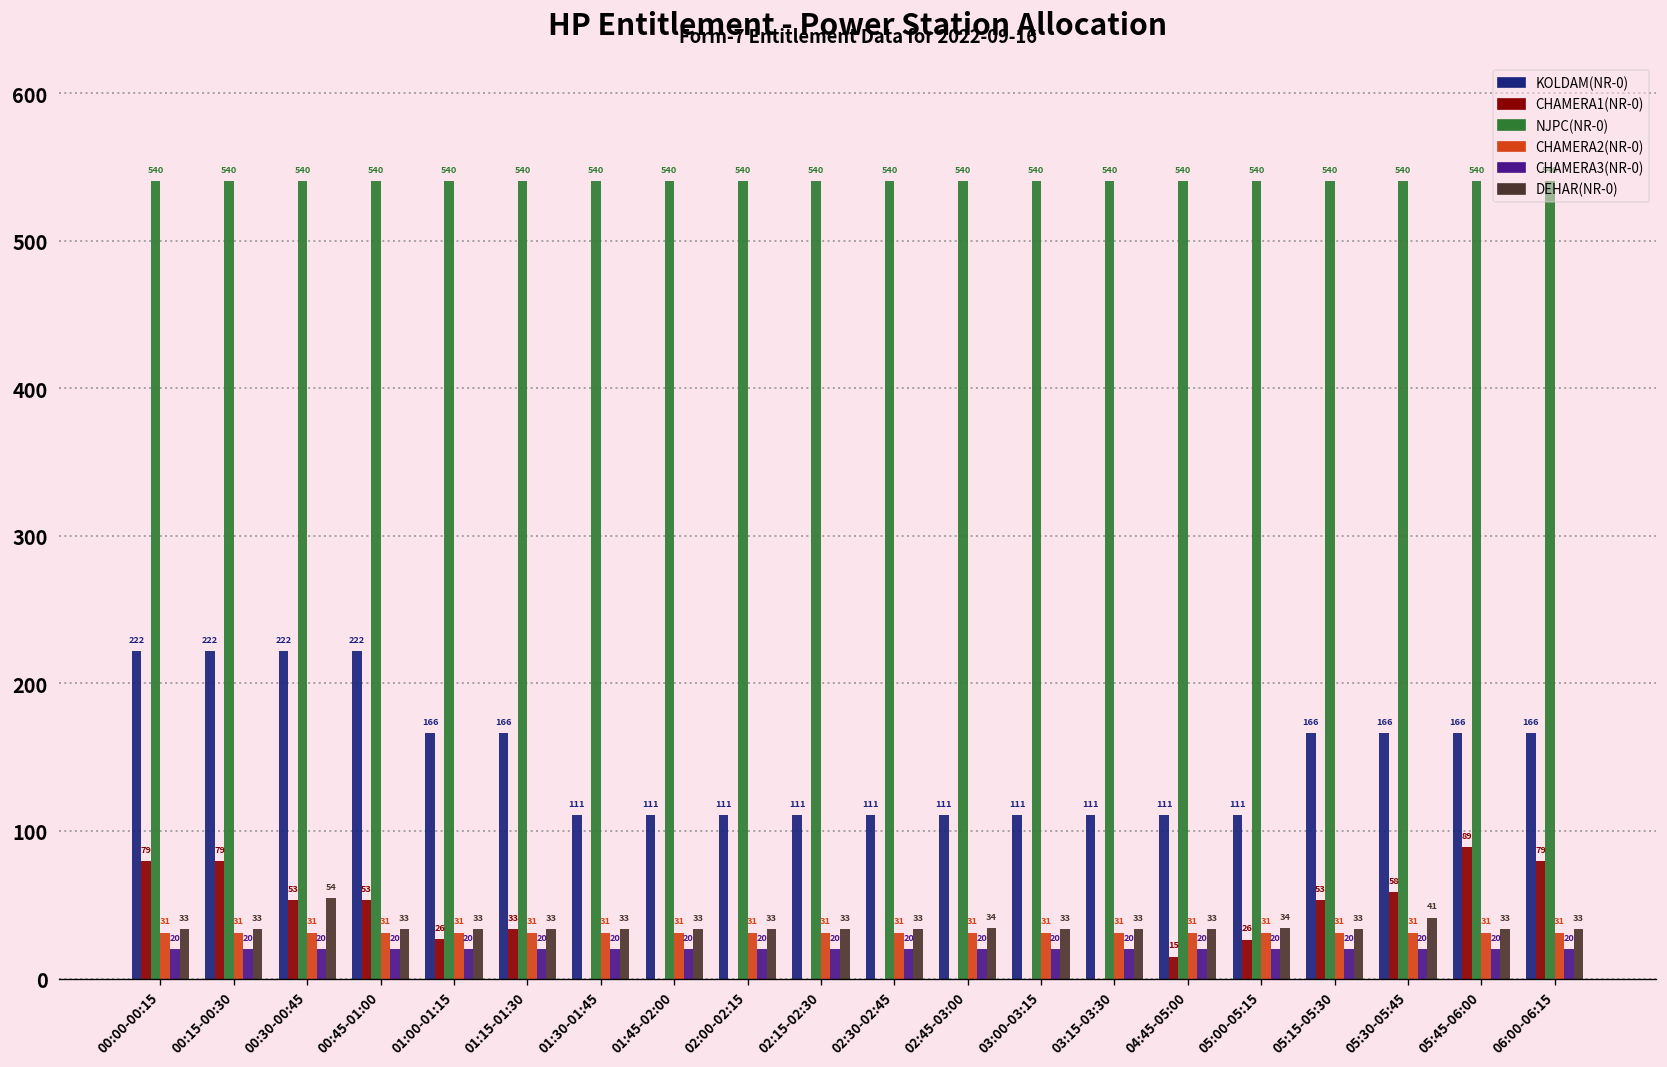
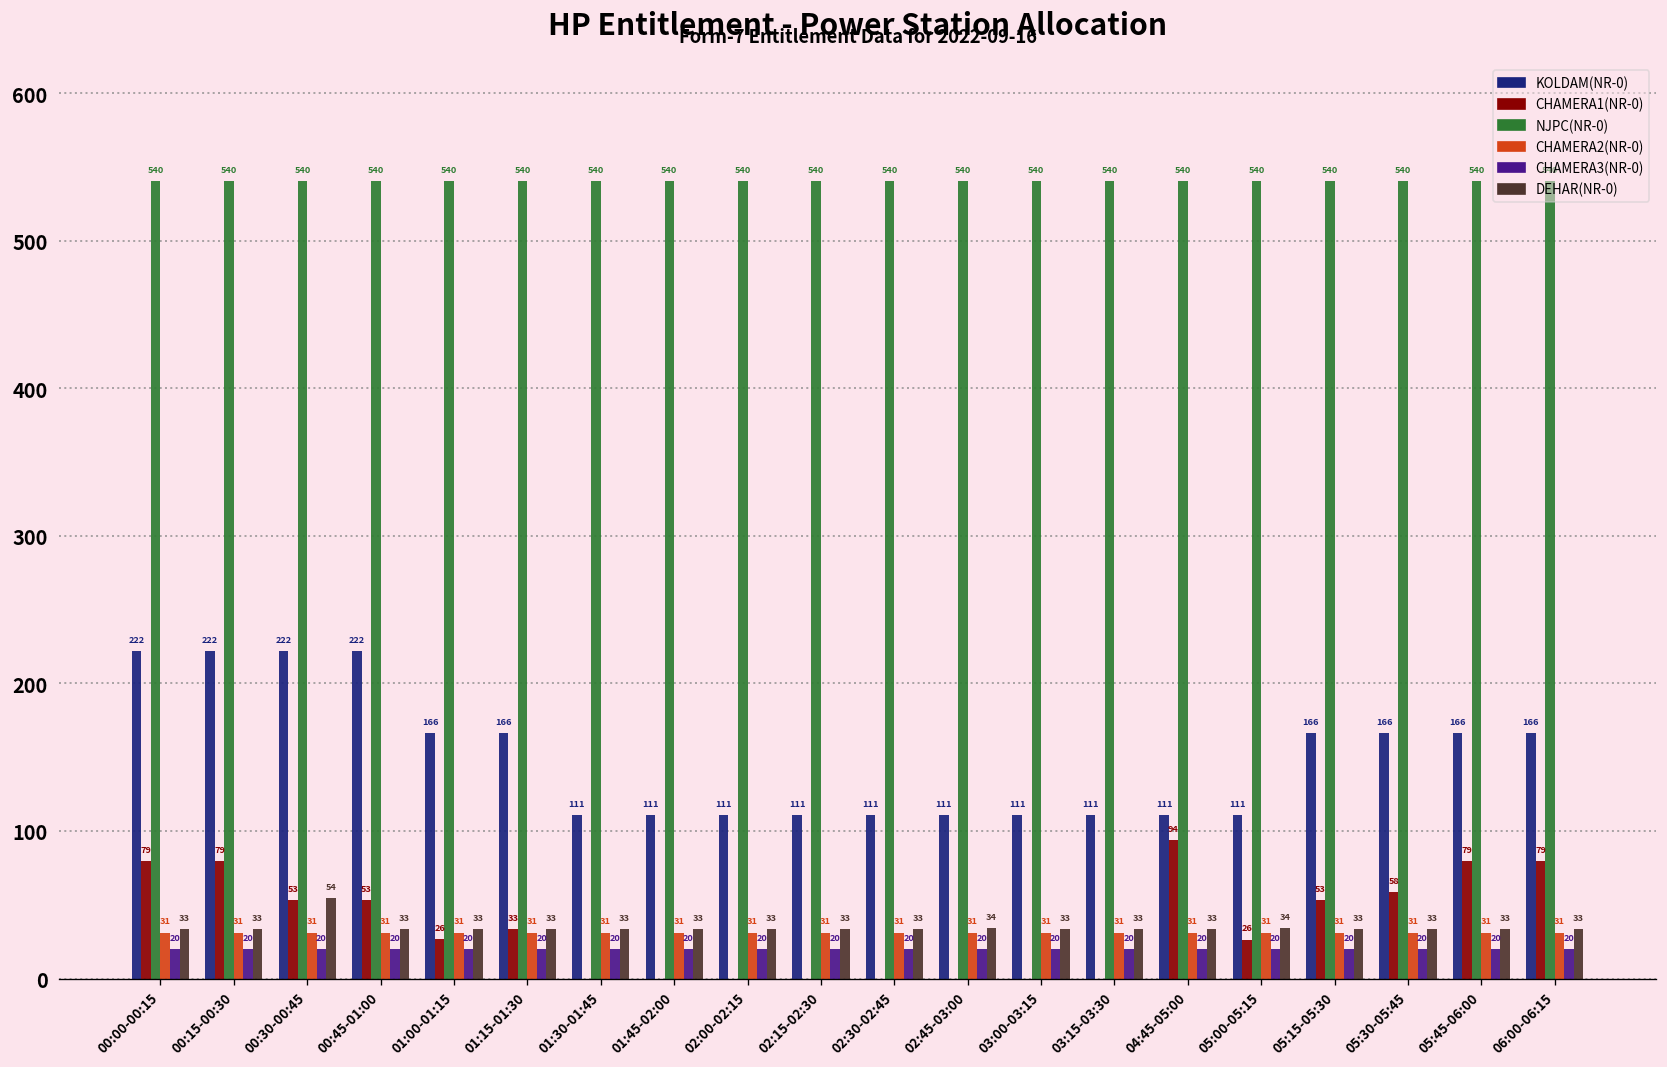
CHAMERA1(NR-0), 04:45-05:00: 15 -> 94
DEHAR(NR-0), 05:30-05:45: 41 -> 33
CHAMERA1(NR-0), 05:45-06:00: 89 -> 79
